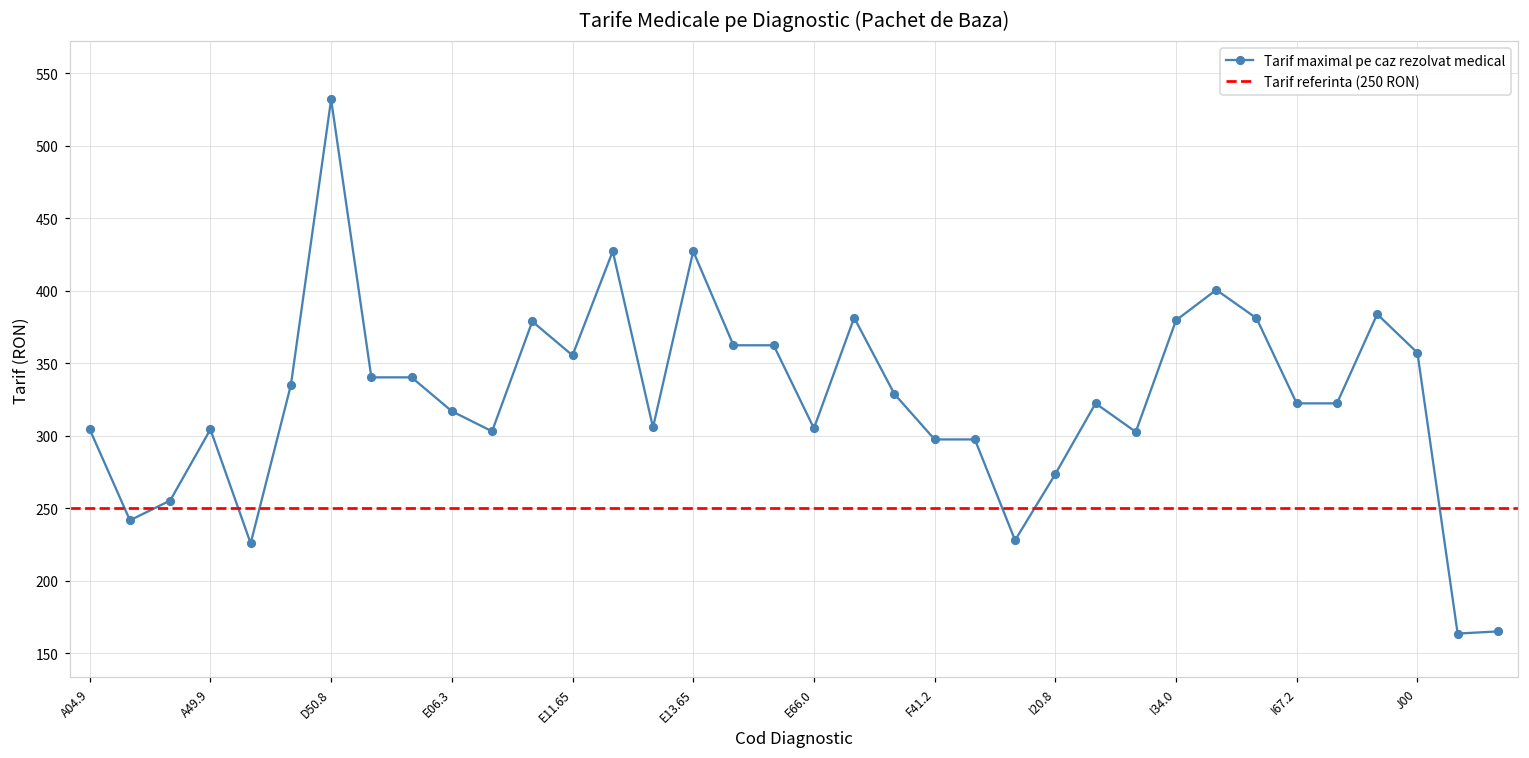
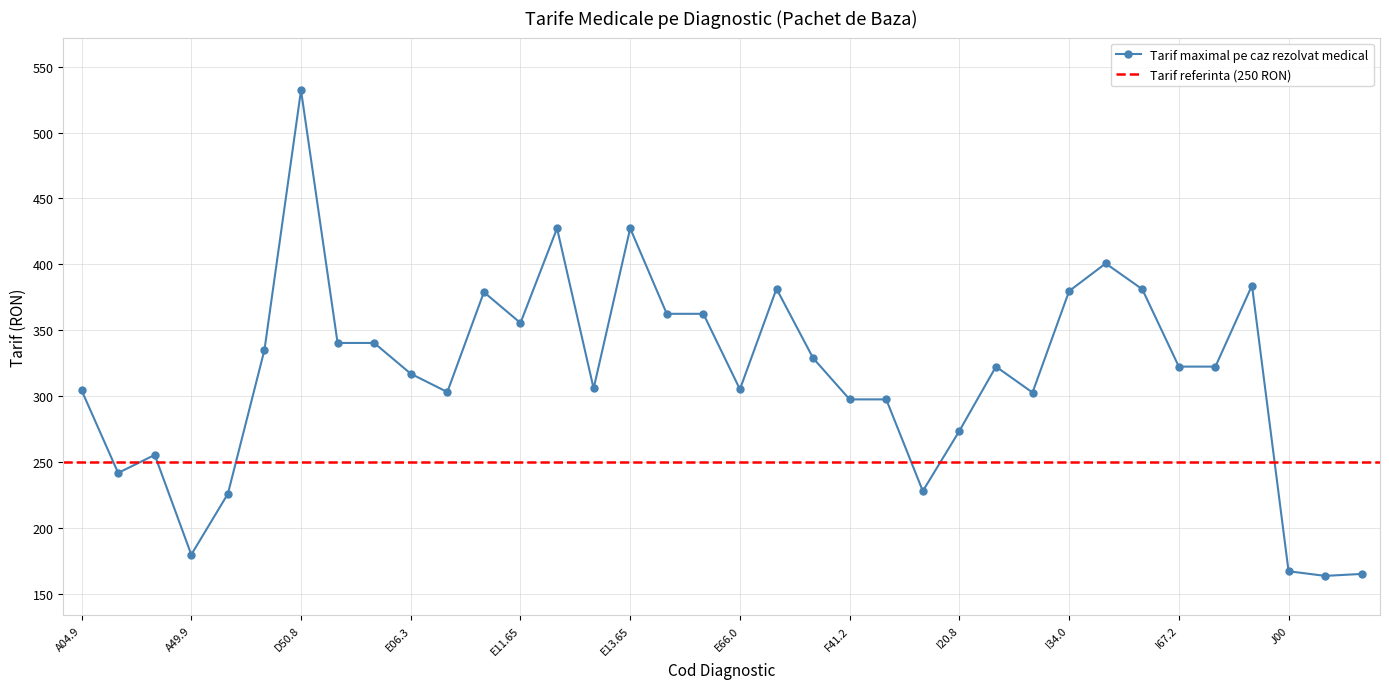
A49.9: 304 -> 180
J00: 357 -> 167
